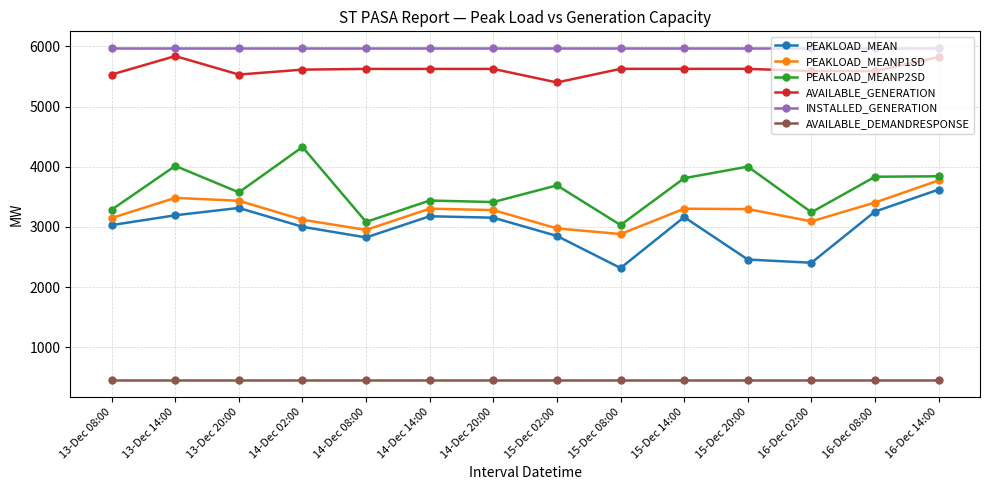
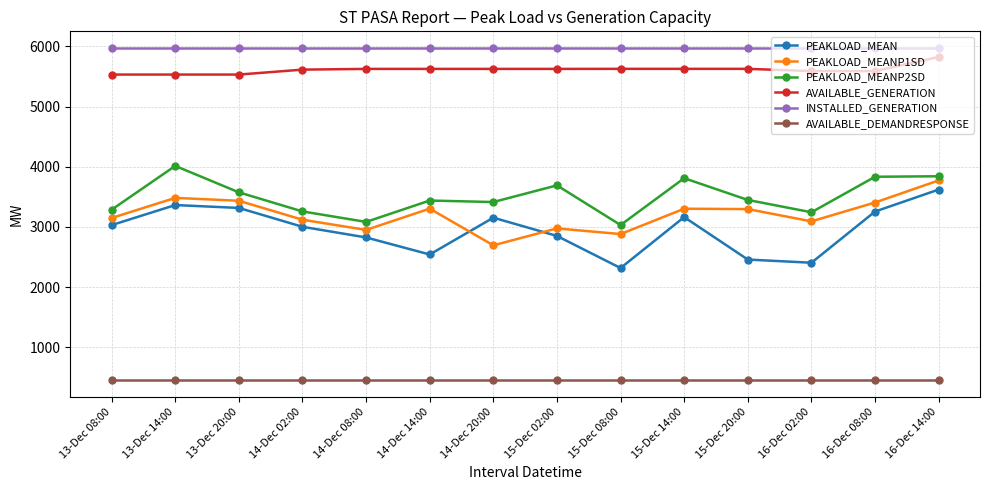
PEAKLOAD_MEAN, 13-Dec 14:00: 3200 -> 3400
AVAILABLE_GENERATION, 13-Dec 14:00: 5800 -> 5500
PEAKLOAD_MEANP2SD, 14-Dec 02:00: 4300 -> 3300
PEAKLOAD_MEAN, 14-Dec 14:00: 3200 -> 2500
PEAKLOAD_MEANP1SD, 14-Dec 20:00: 3300 -> 2700
AVAILABLE_GENERATION, 15-Dec 02:00: 5400 -> 5600
PEAKLOAD_MEANP2SD, 15-Dec 20:00: 4000 -> 3400
